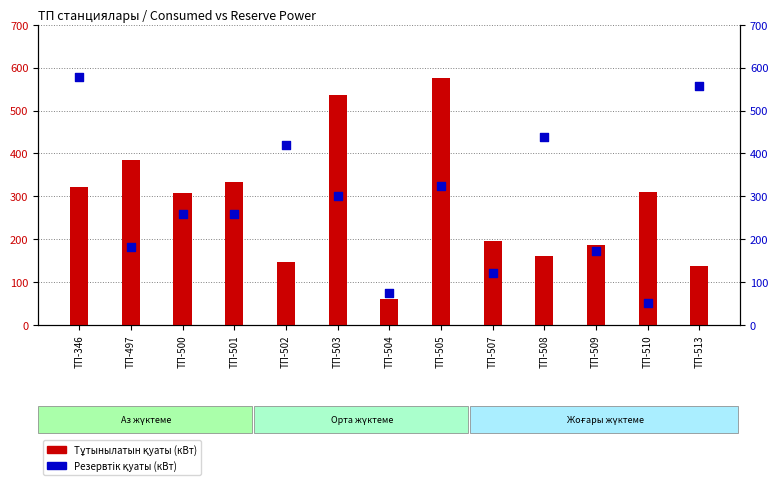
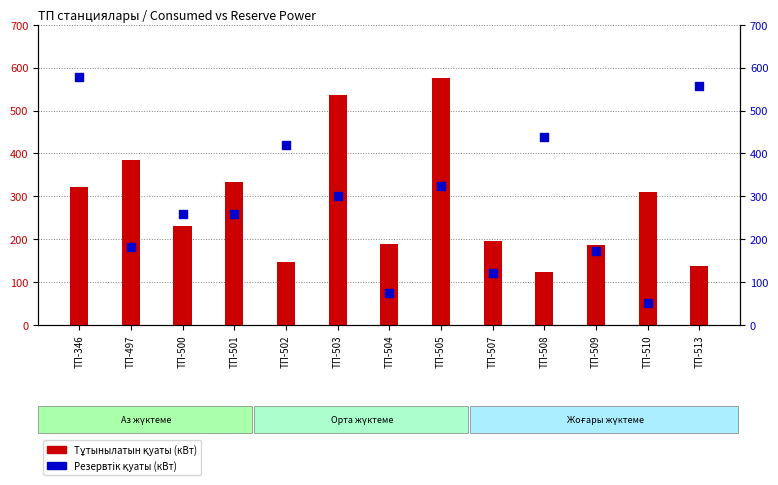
Тұтынылатын қуаты (кВт), ТП-500: 310 -> 230
Тұтынылатын қуаты (кВт), ТП-504: 60 -> 190
Тұтынылатын қуаты (кВт), ТП-508: 160 -> 120
